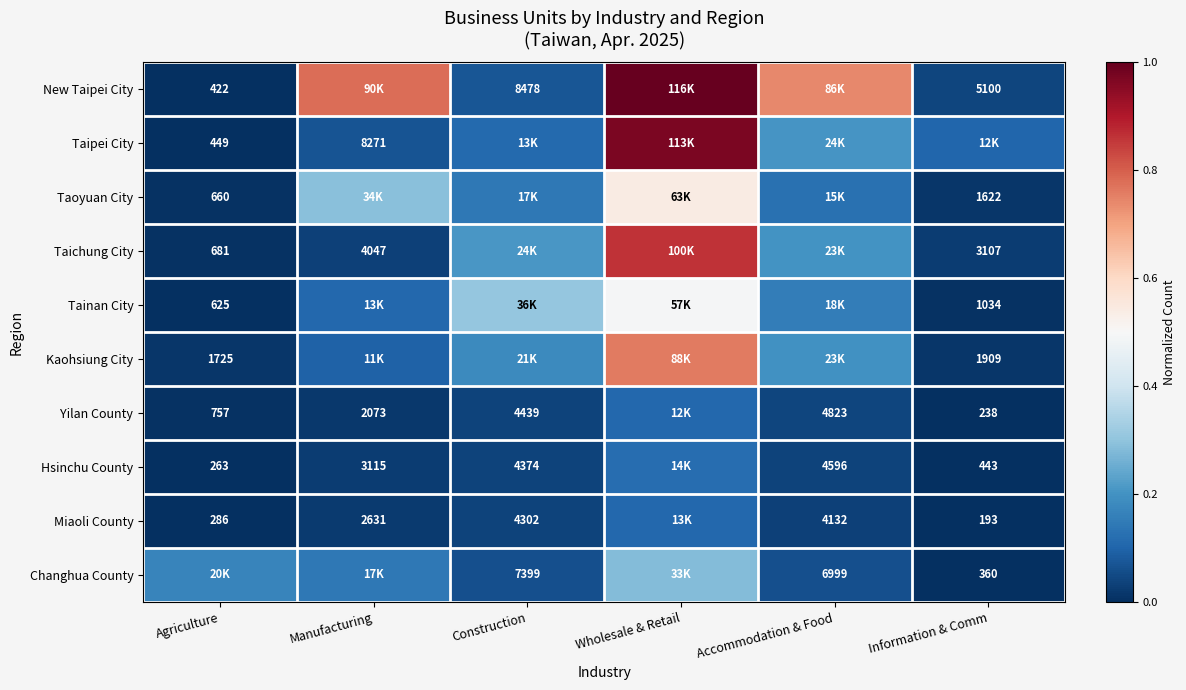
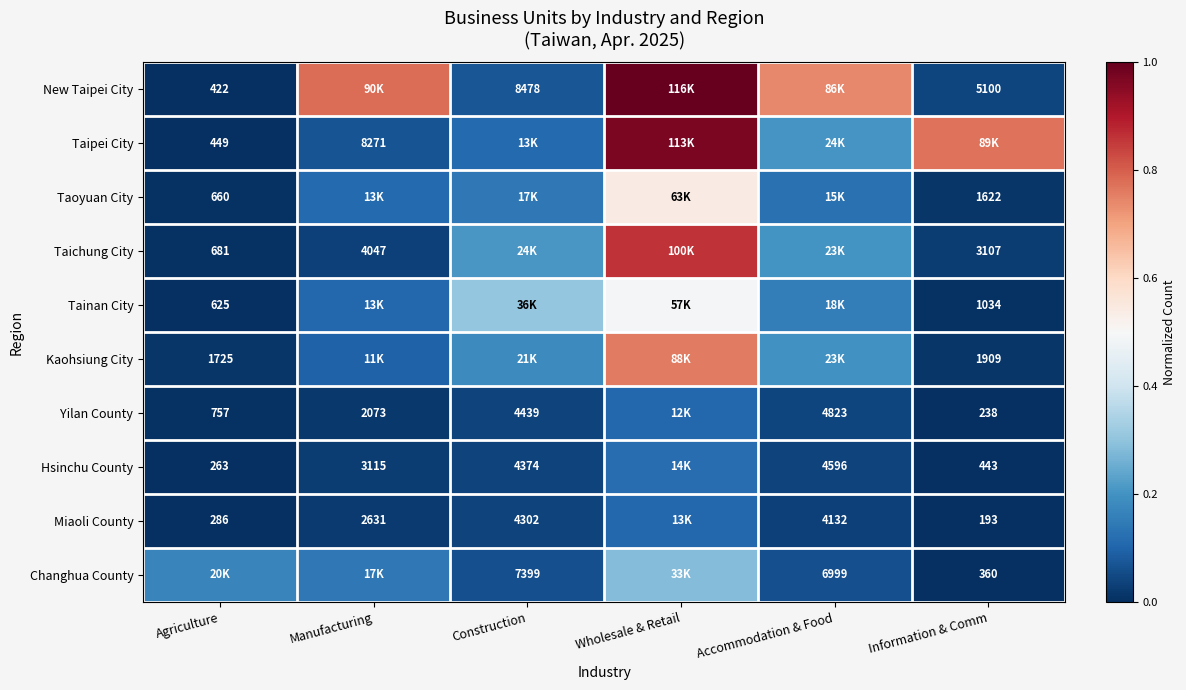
Taipei City, Information & Comm: 12K -> 89K
Taoyuan City, Manufacturing: 34K -> 13K
